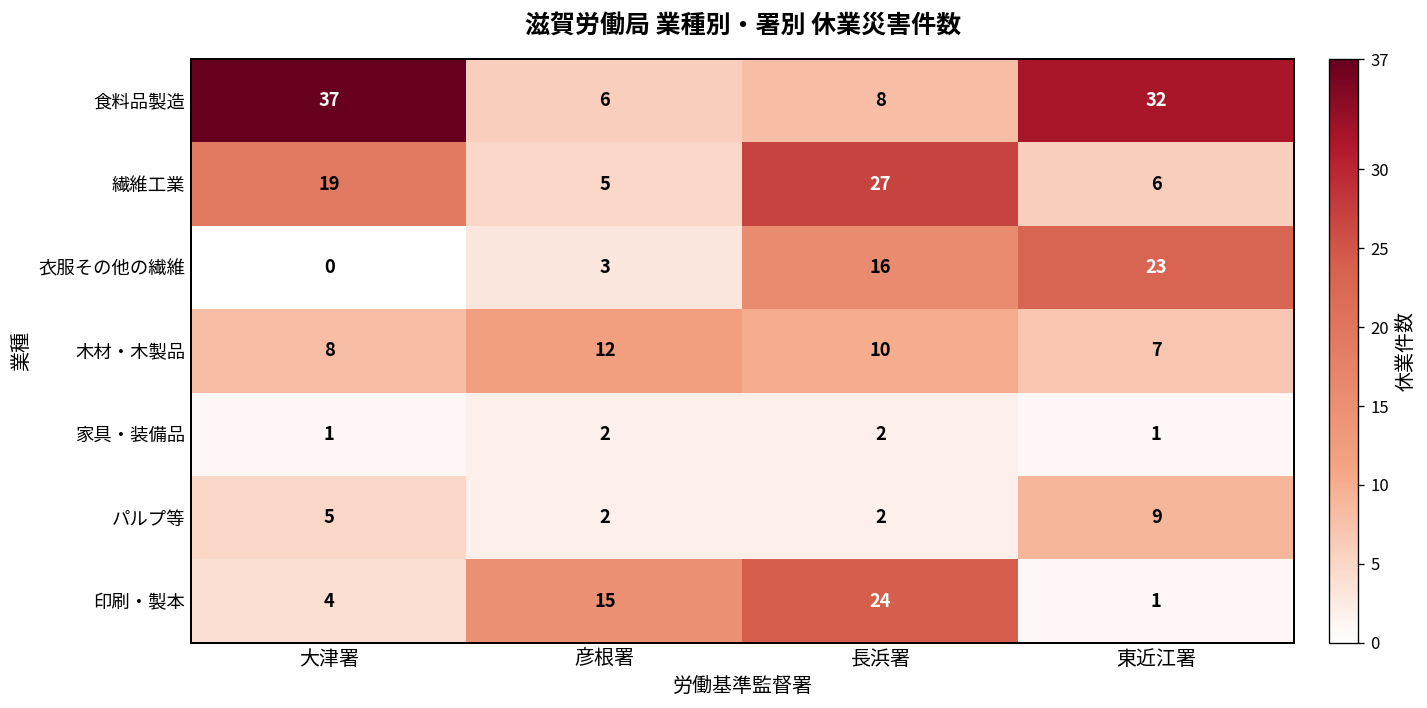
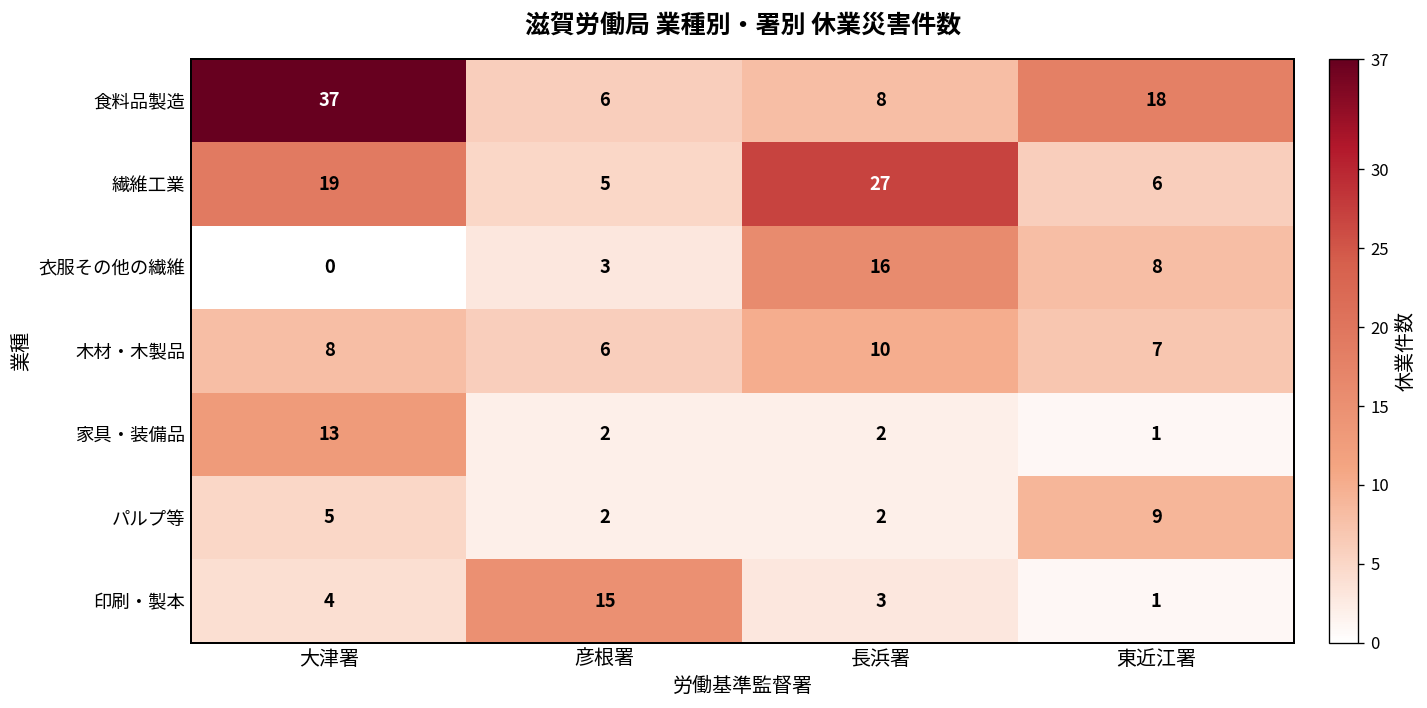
食料品製造, 東近江署: 32 -> 18
衣服その他の繊維, 東近江署: 23 -> 8
木材・木製品, 彦根署: 12 -> 6
家具・装備品, 大津署: 1 -> 13
印刷・製本, 長浜署: 24 -> 3
